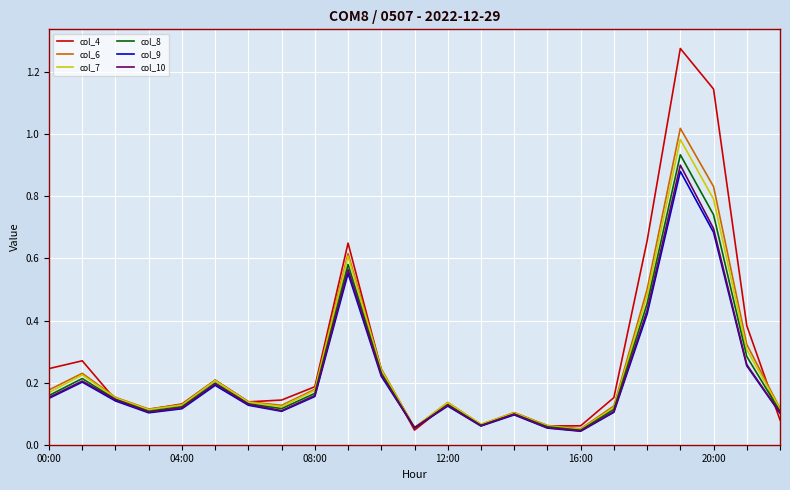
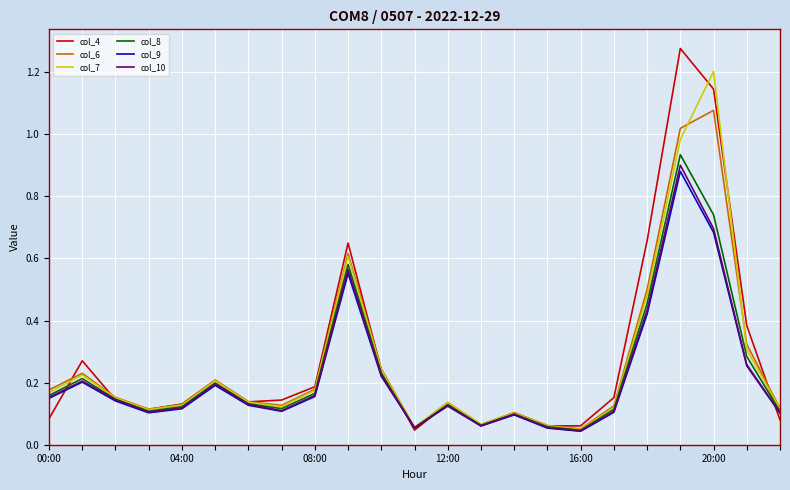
col_4, 00:00: 0.25 -> 0.08
col_6, 20:00: 0.83 -> 1.08
col_7, 20:00: 0.79 -> 1.20
